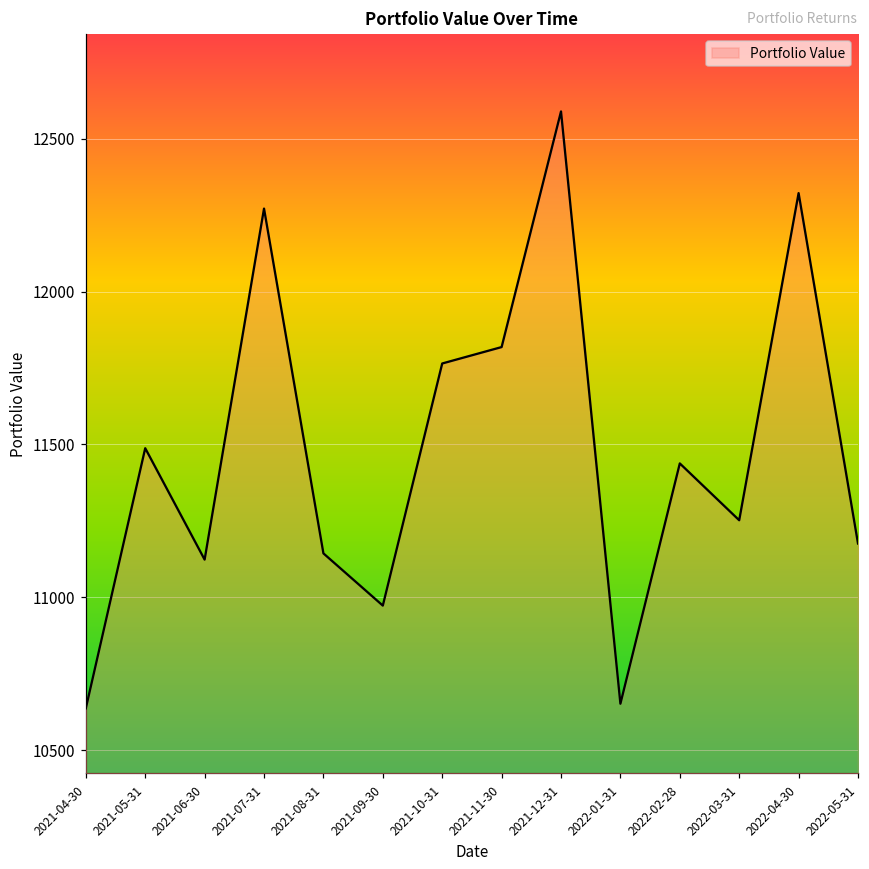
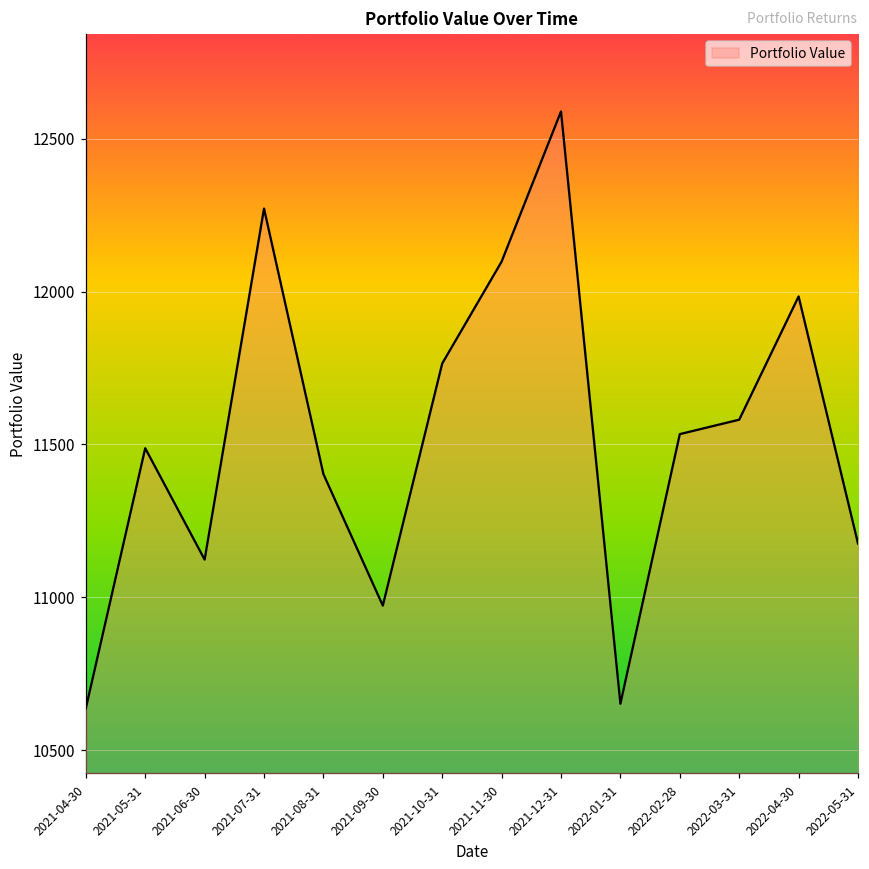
2021-08-31: 11140 -> 11400
2021-11-30: 11820 -> 12100
2022-02-28: 11440 -> 11530
2022-03-31: 11250 -> 11580
2022-04-30: 12320 -> 11980
